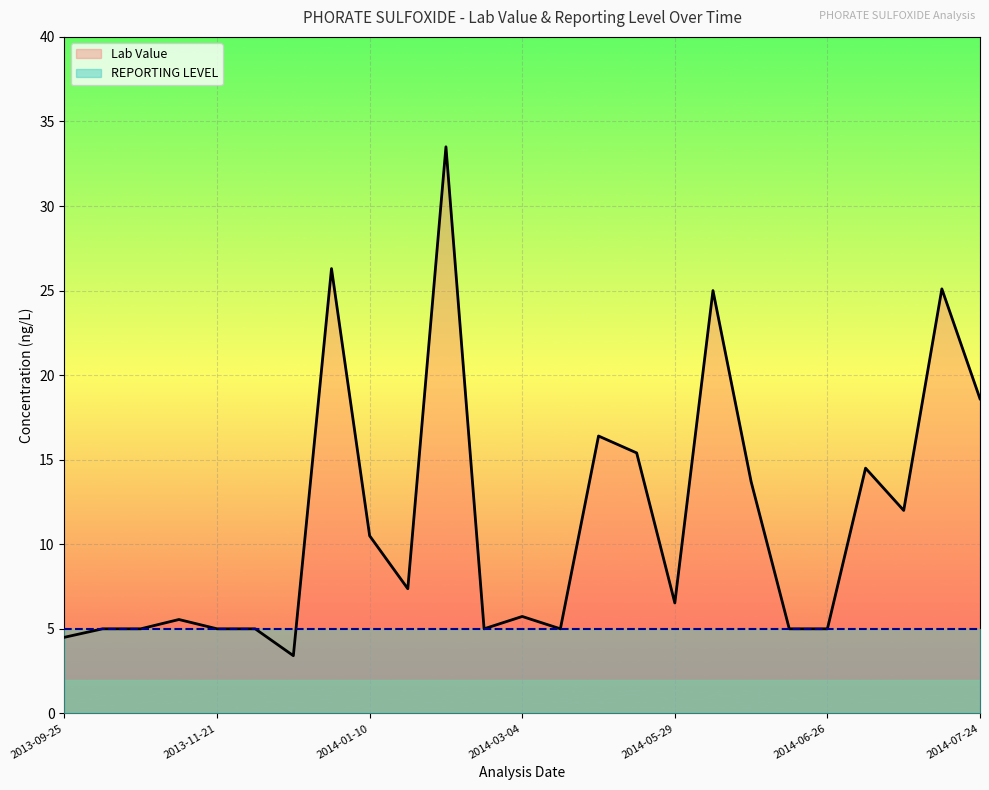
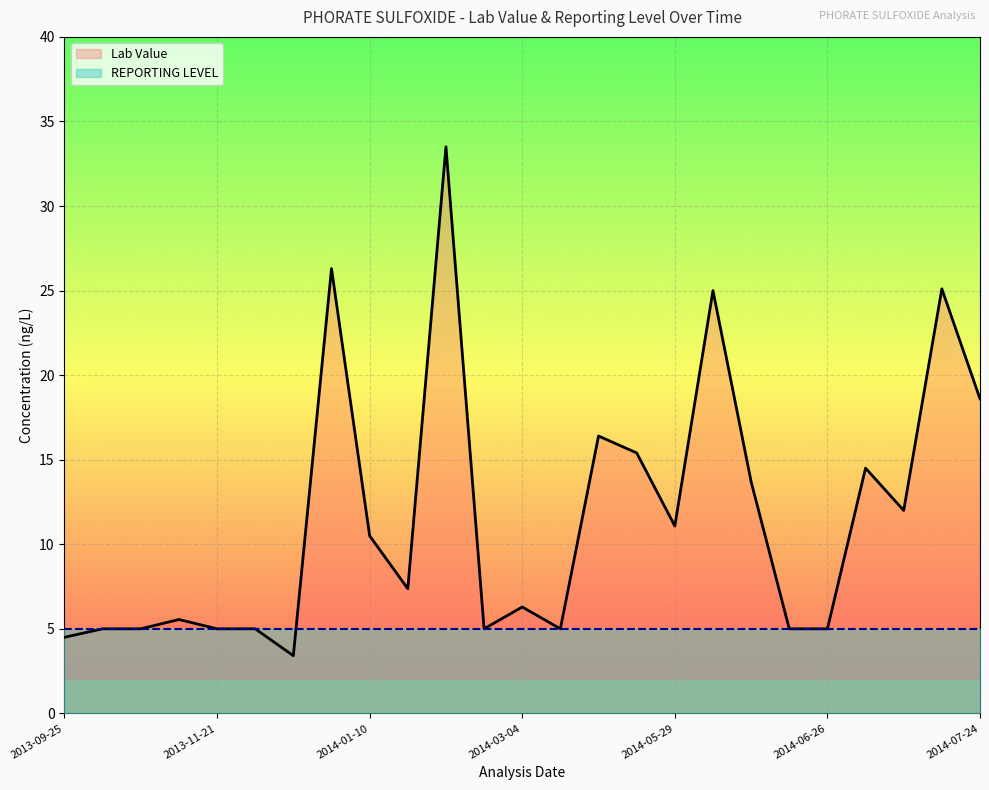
Lab Value, 2014-03-04: 5.7 -> 6.3
Lab Value, 2014-05-29: 6.5 -> 11.1
